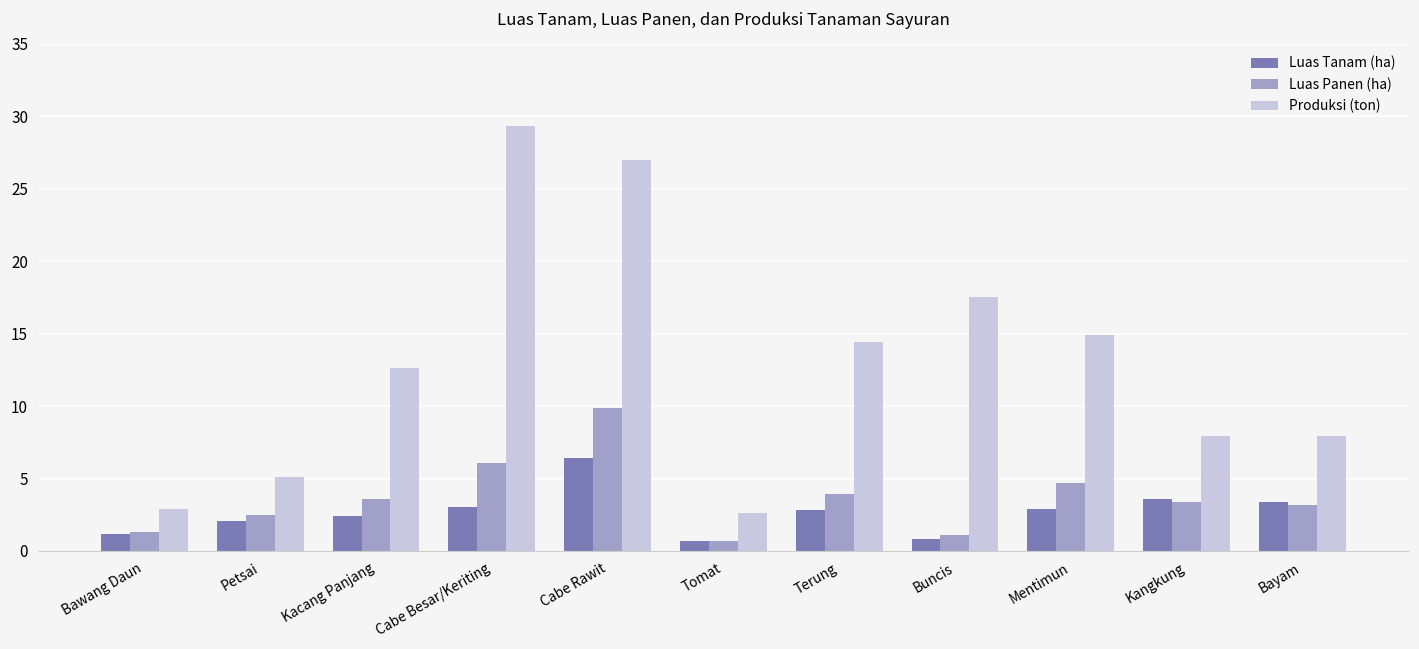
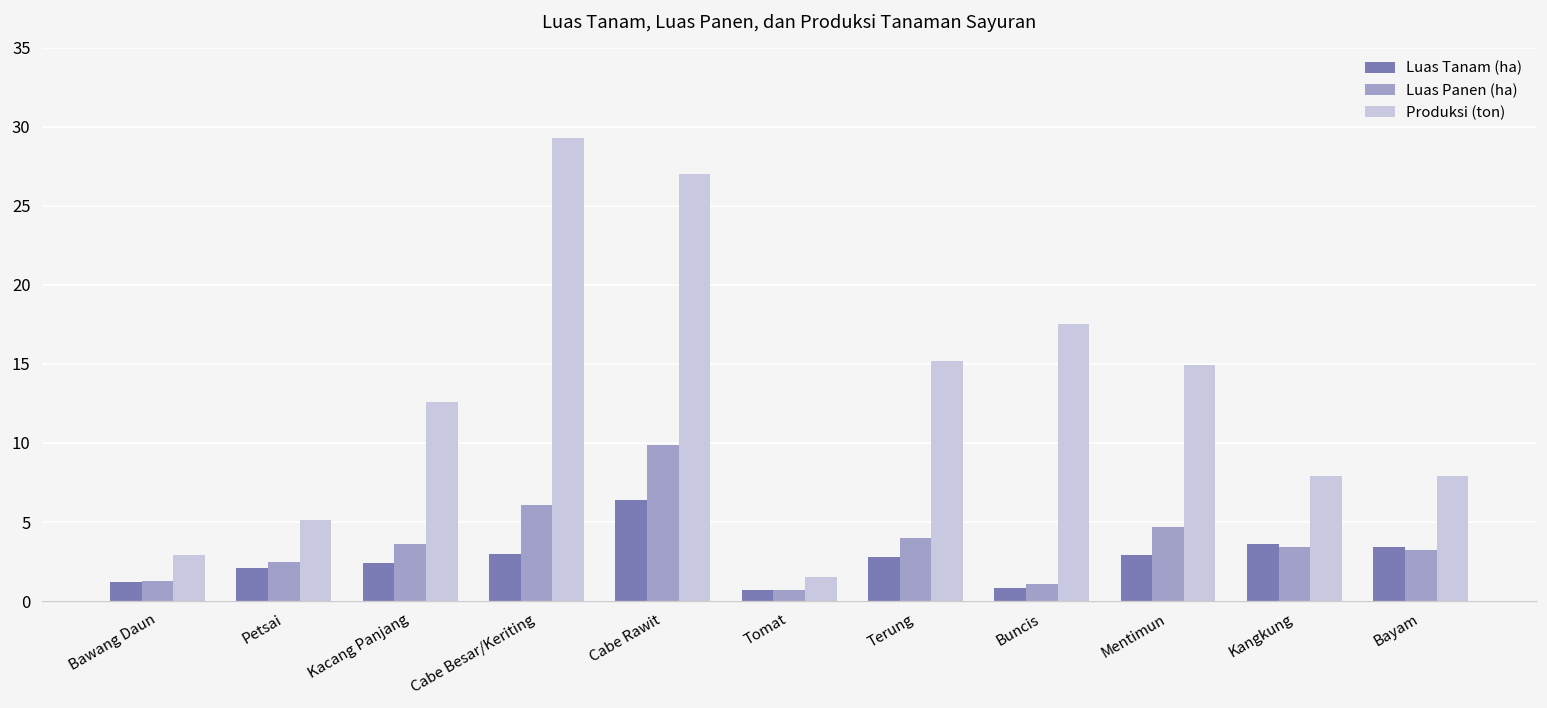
Produksi (ton), Tomat: 2.6 -> 1.5
Produksi (ton), Terung: 14.4 -> 15.2
